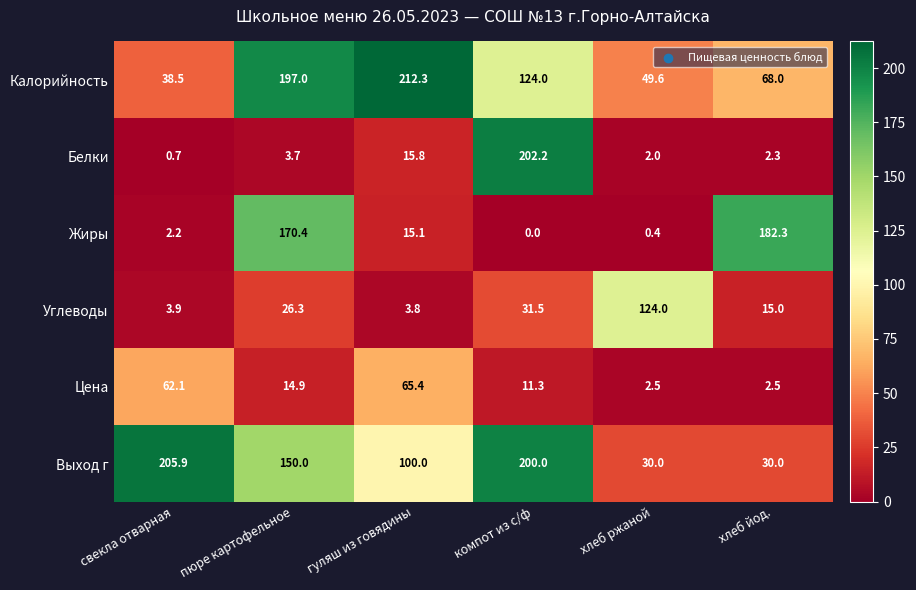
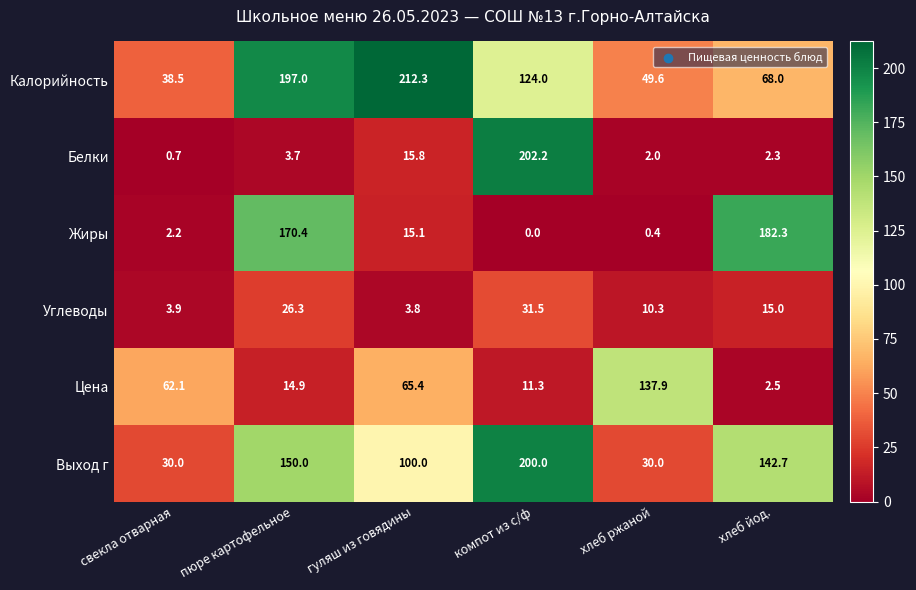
Углеводы, хлеб ржаной: 124.0 -> 10.3
Цена, хлеб ржаной: 2.5 -> 137.9
Выход г, свекла отварная: 205.9 -> 30.0
Выход г, хлеб йод.: 30.0 -> 142.7
